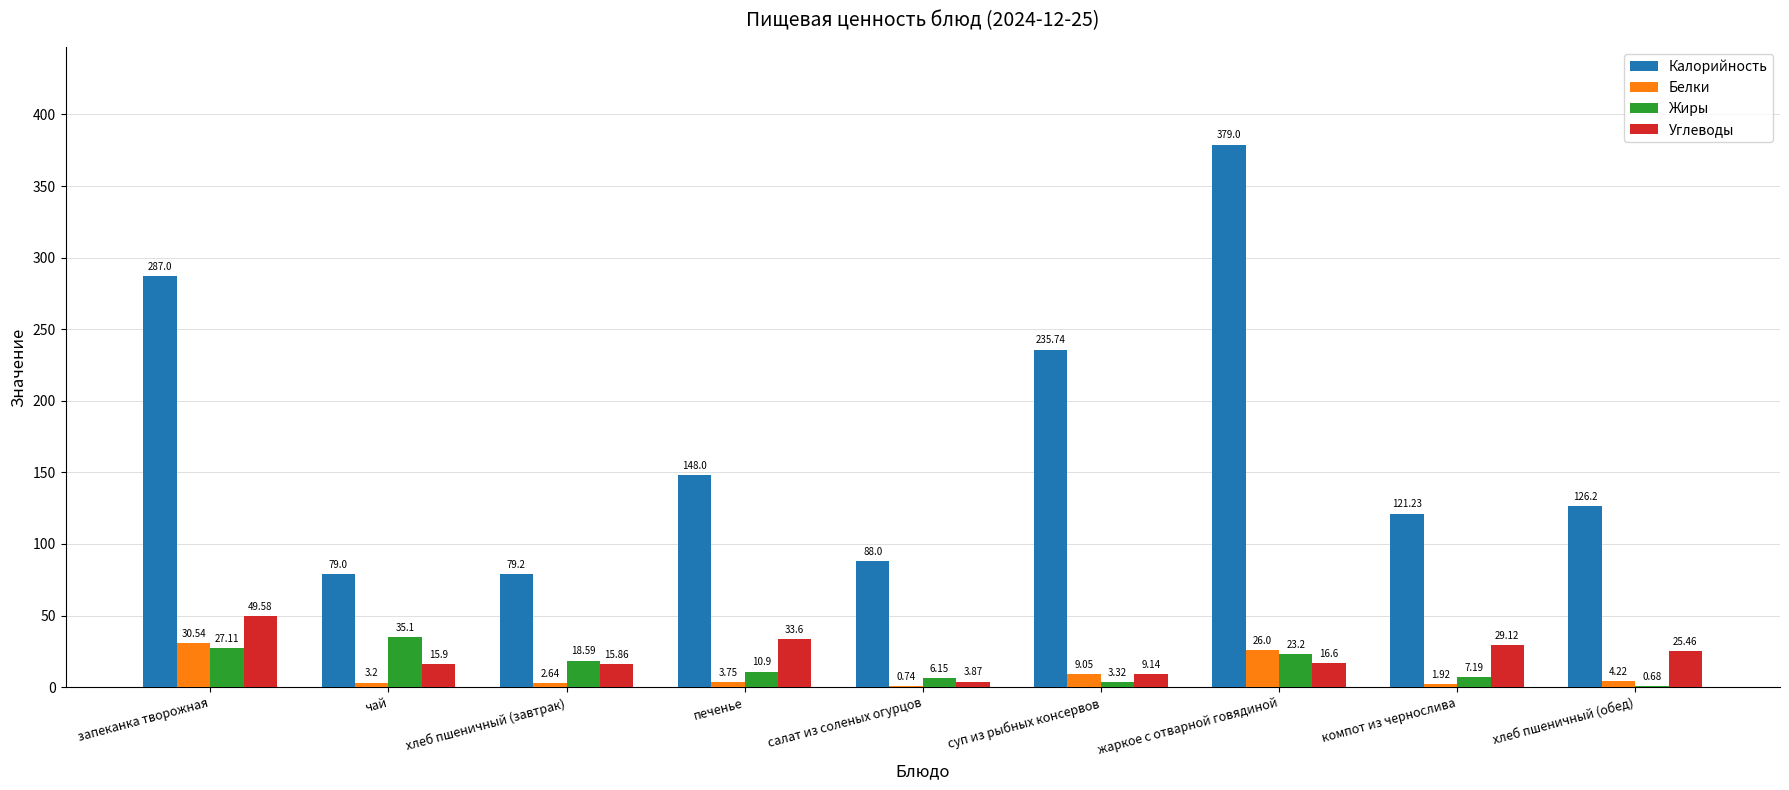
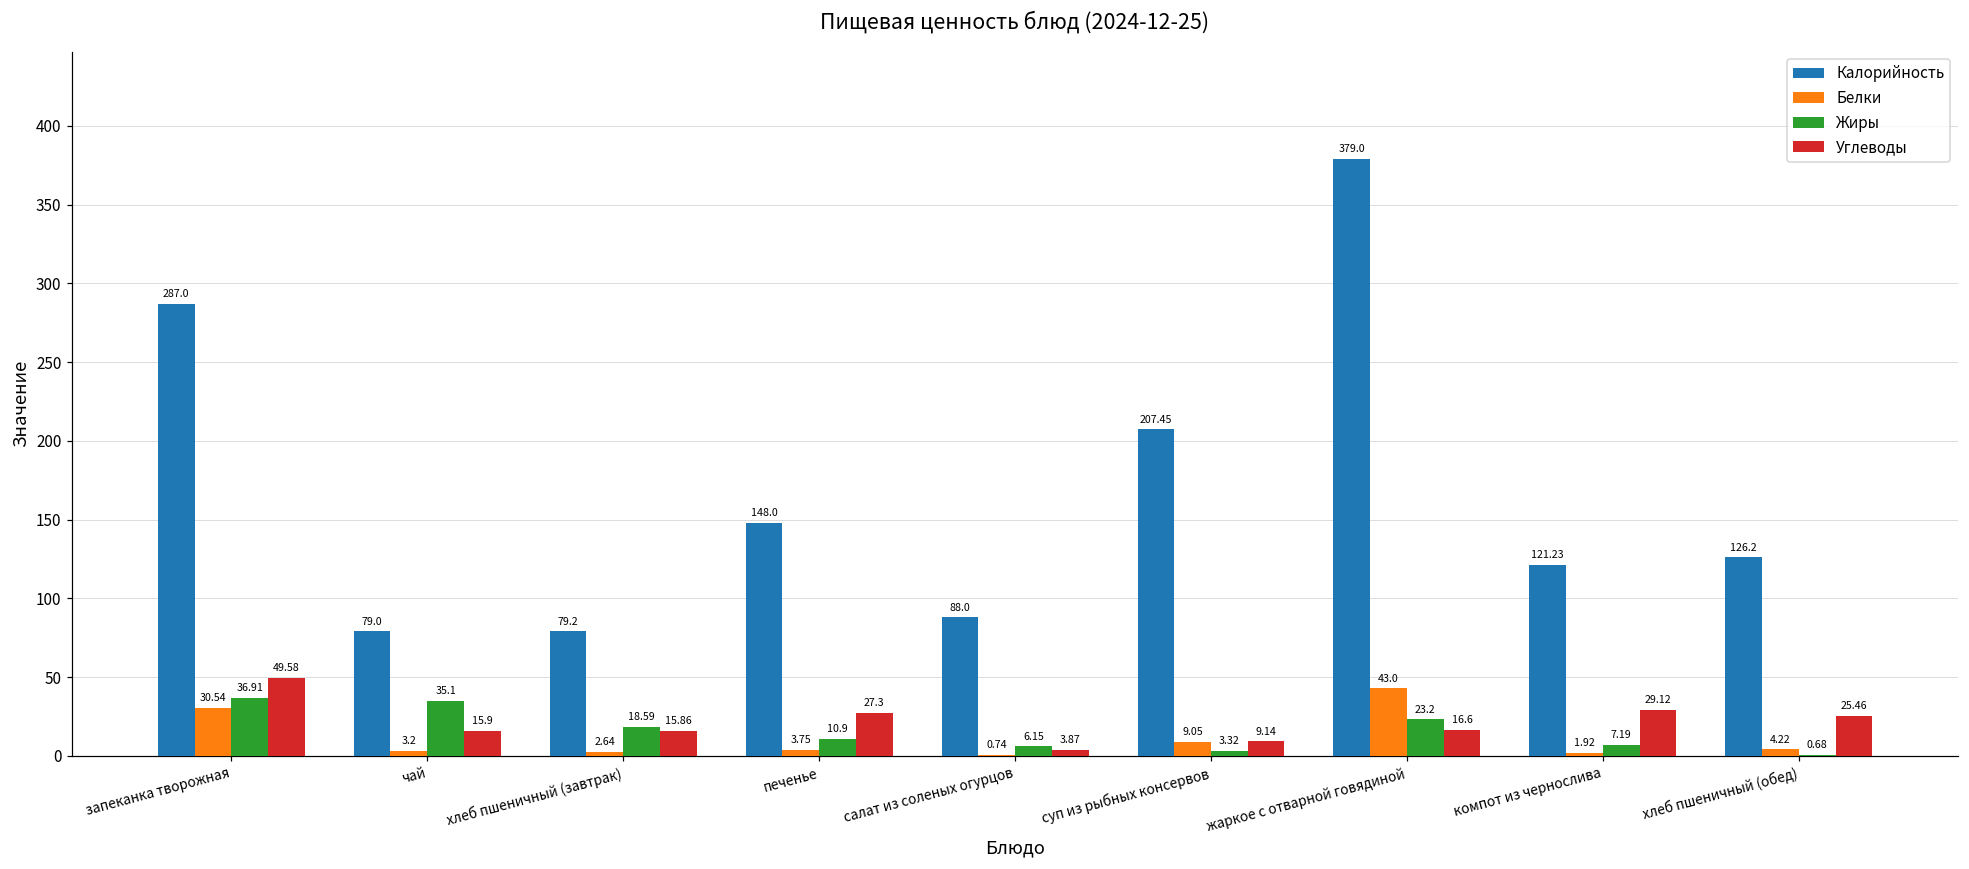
Жиры, запеканка творожная: 27.11 -> 36.91
Углеводы, печенье: 33.6 -> 27.3
Калорийность, суп из рыбных консервов: 235.74 -> 207.45
Белки, жаркое с отварной говядиной: 26.0 -> 43.0
